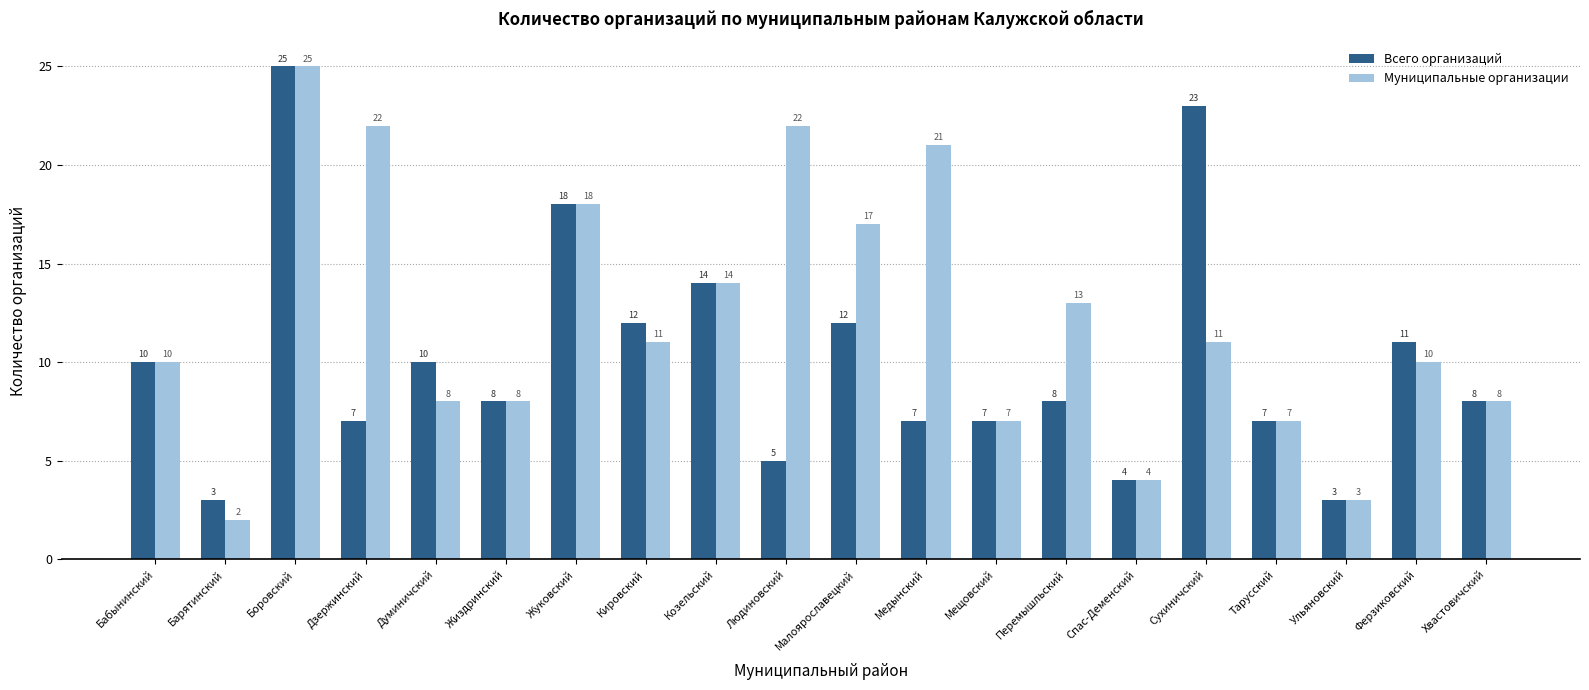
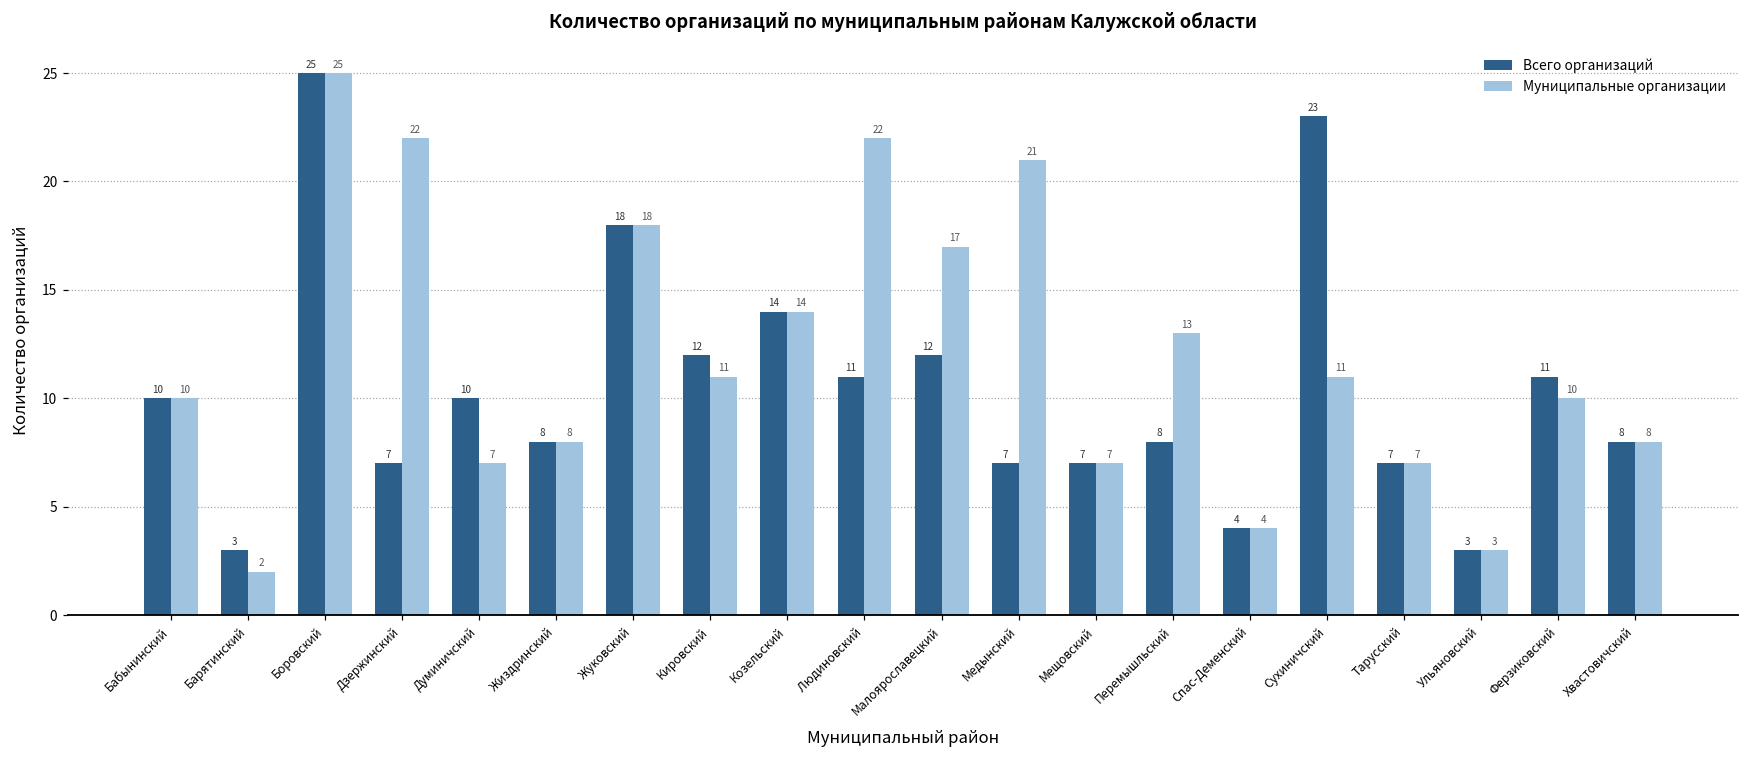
Муниципальные организации, Думиничский: 8 -> 7
Всего организаций, Людиновский: 5 -> 11
